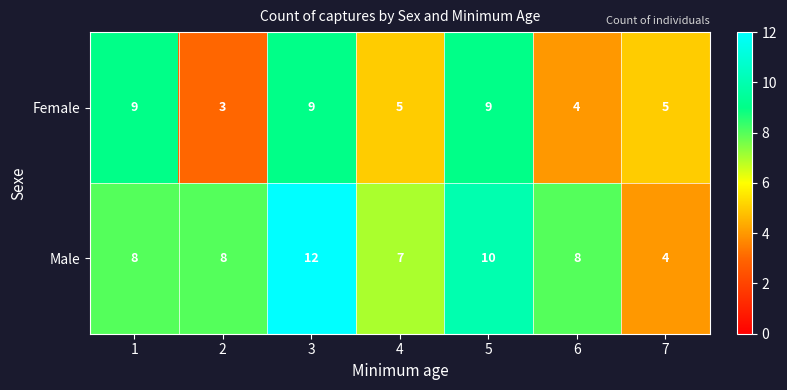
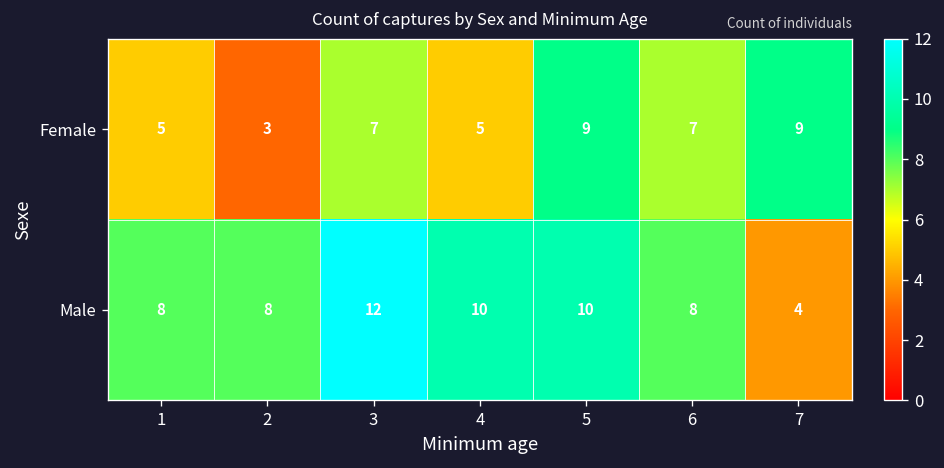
Female, 1: 9 -> 5
Female, 3: 9 -> 7
Female, 6: 4 -> 7
Female, 7: 5 -> 9
Male, 4: 7 -> 10
